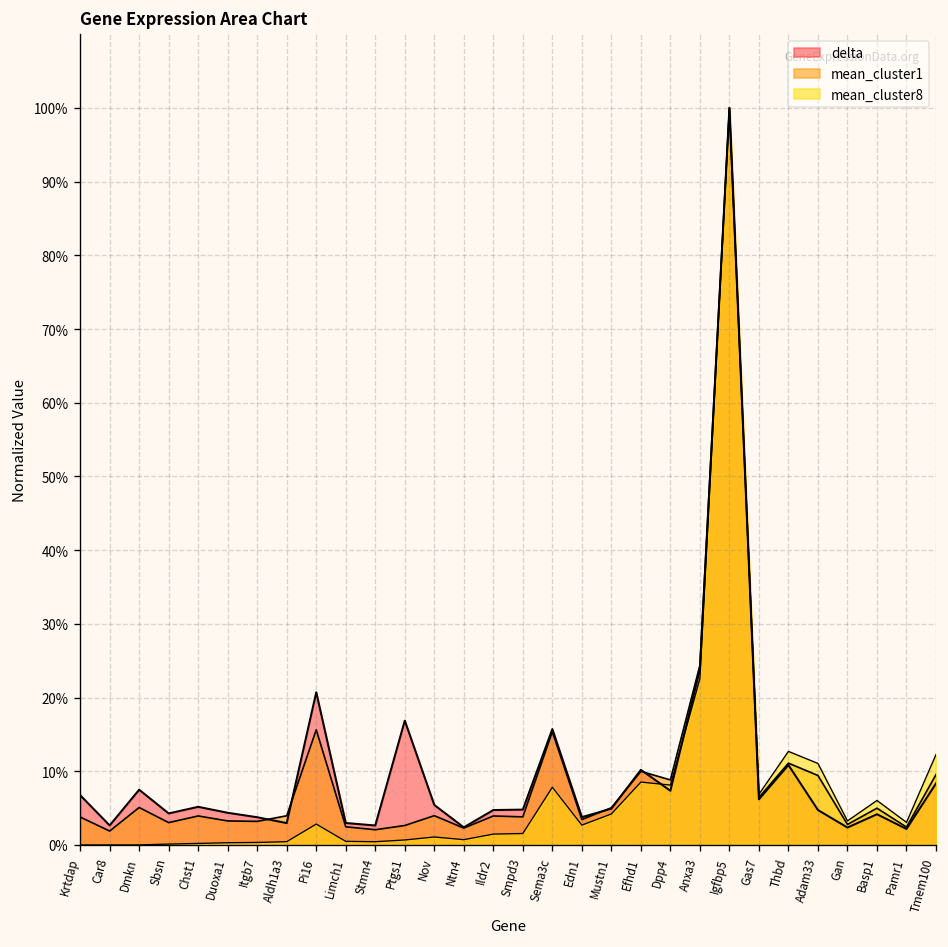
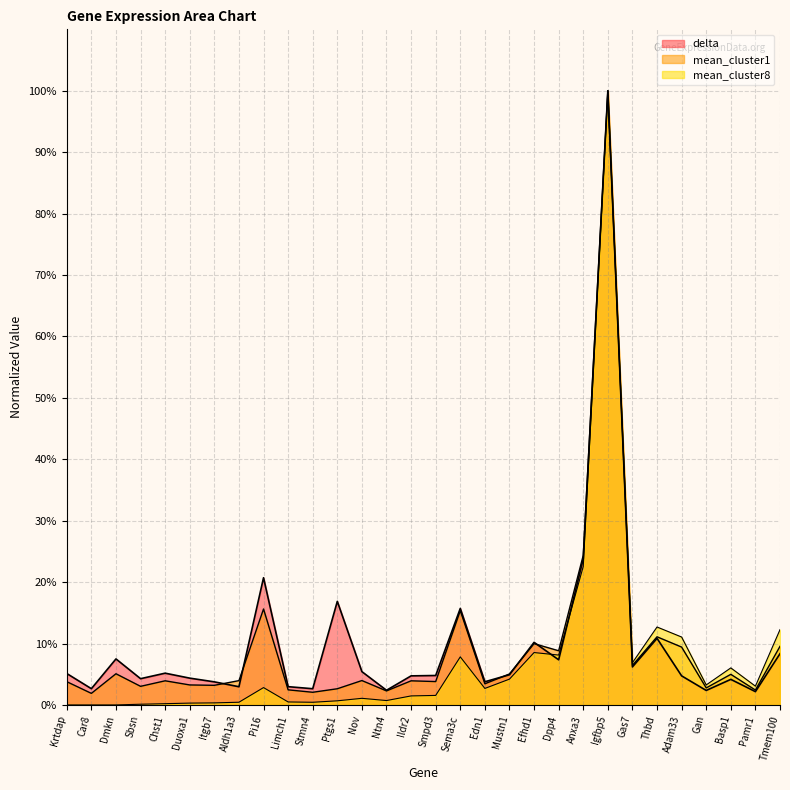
delta, Krtdap: 7% -> 5%
